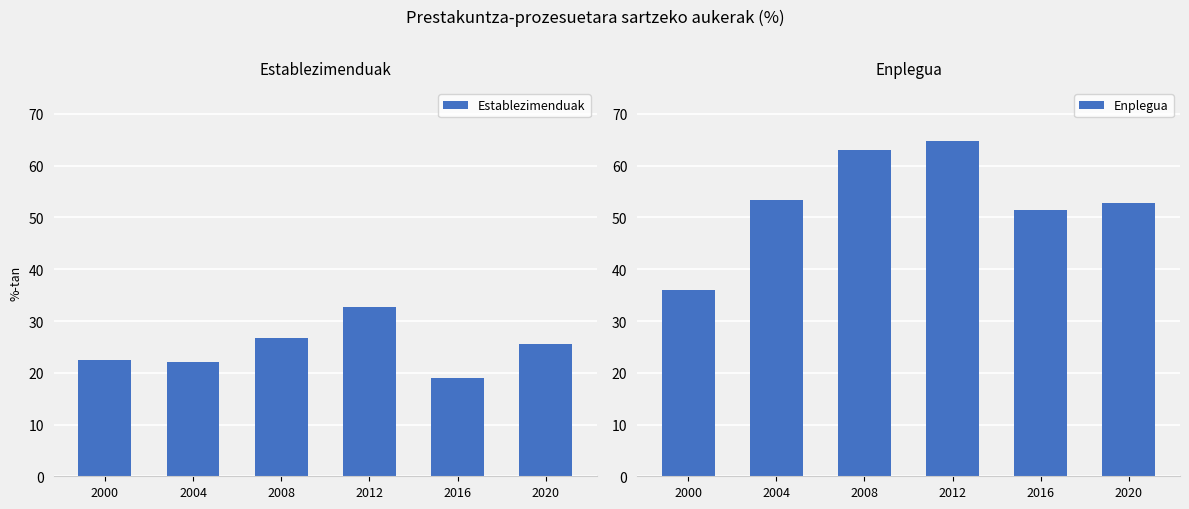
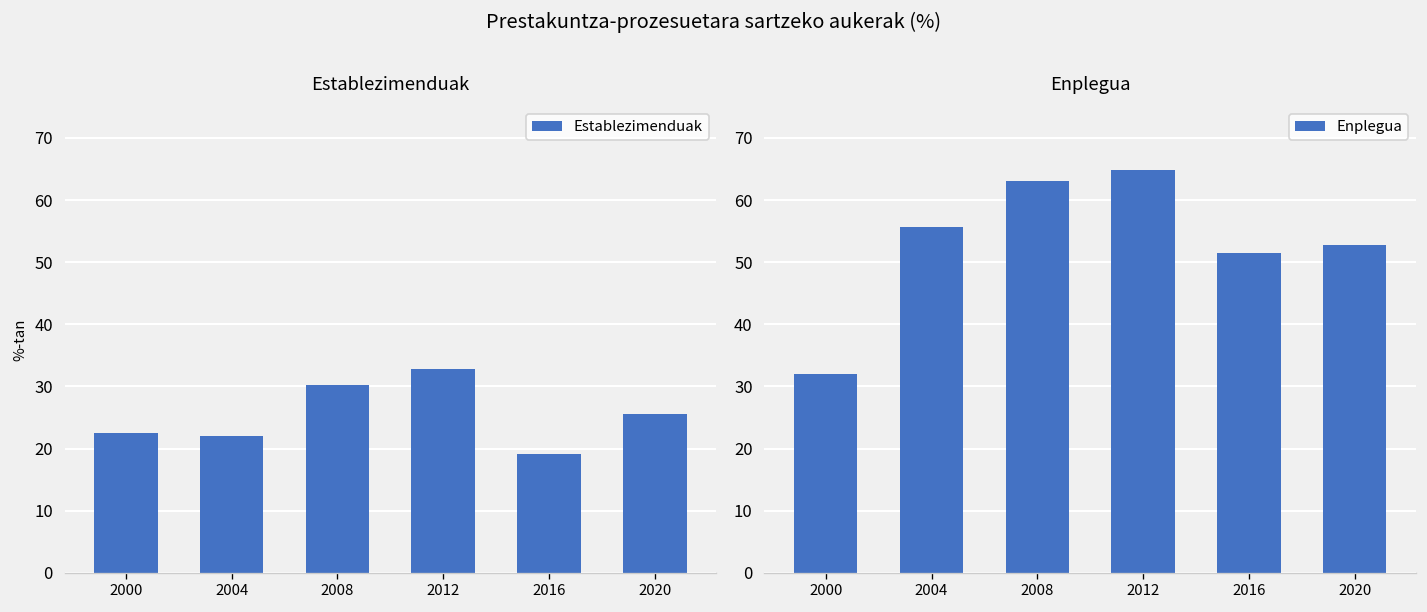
Establezimenduak, 2008: 27 -> 30
Enplegua, 2000: 36 -> 32
Enplegua, 2004: 53 -> 56
